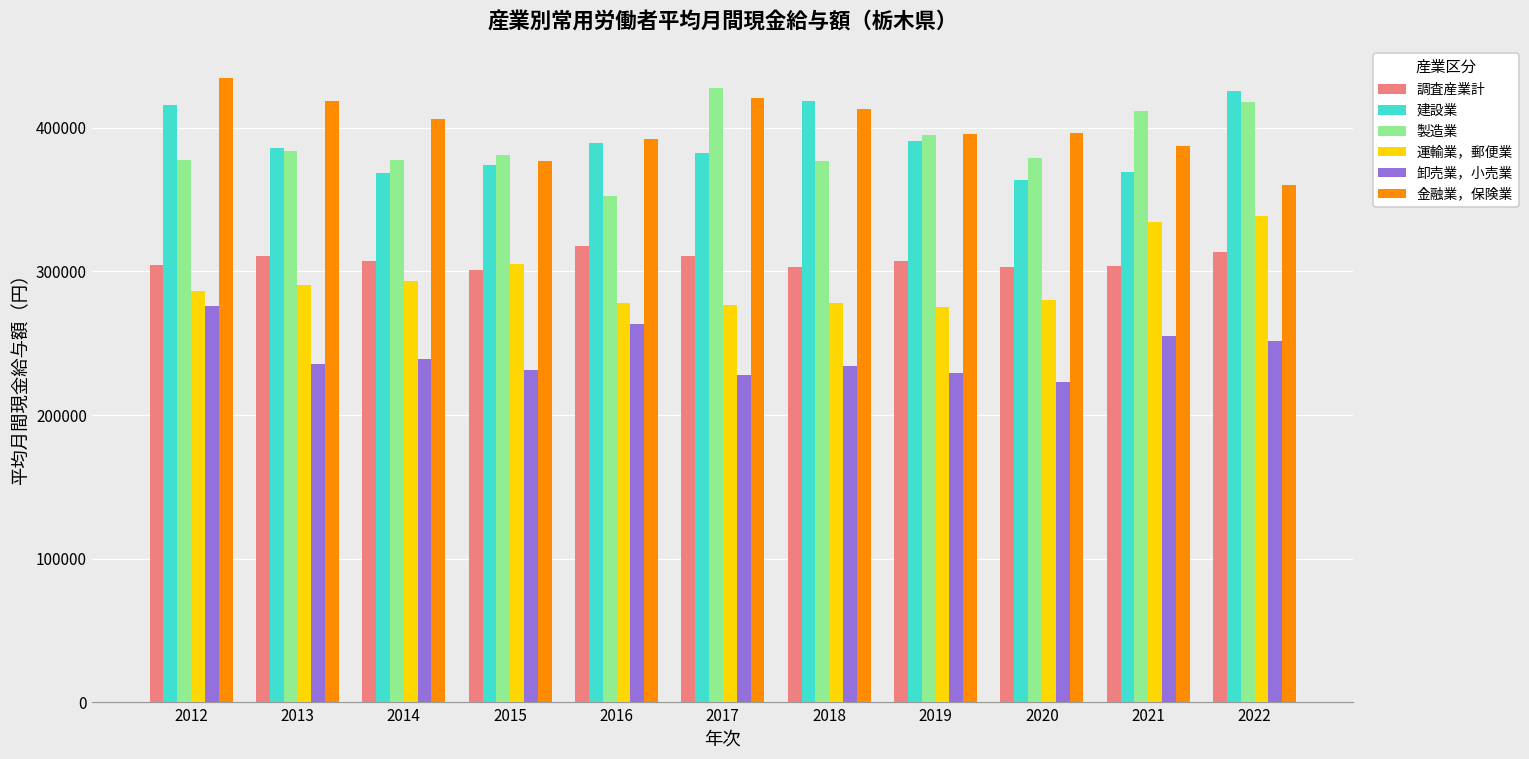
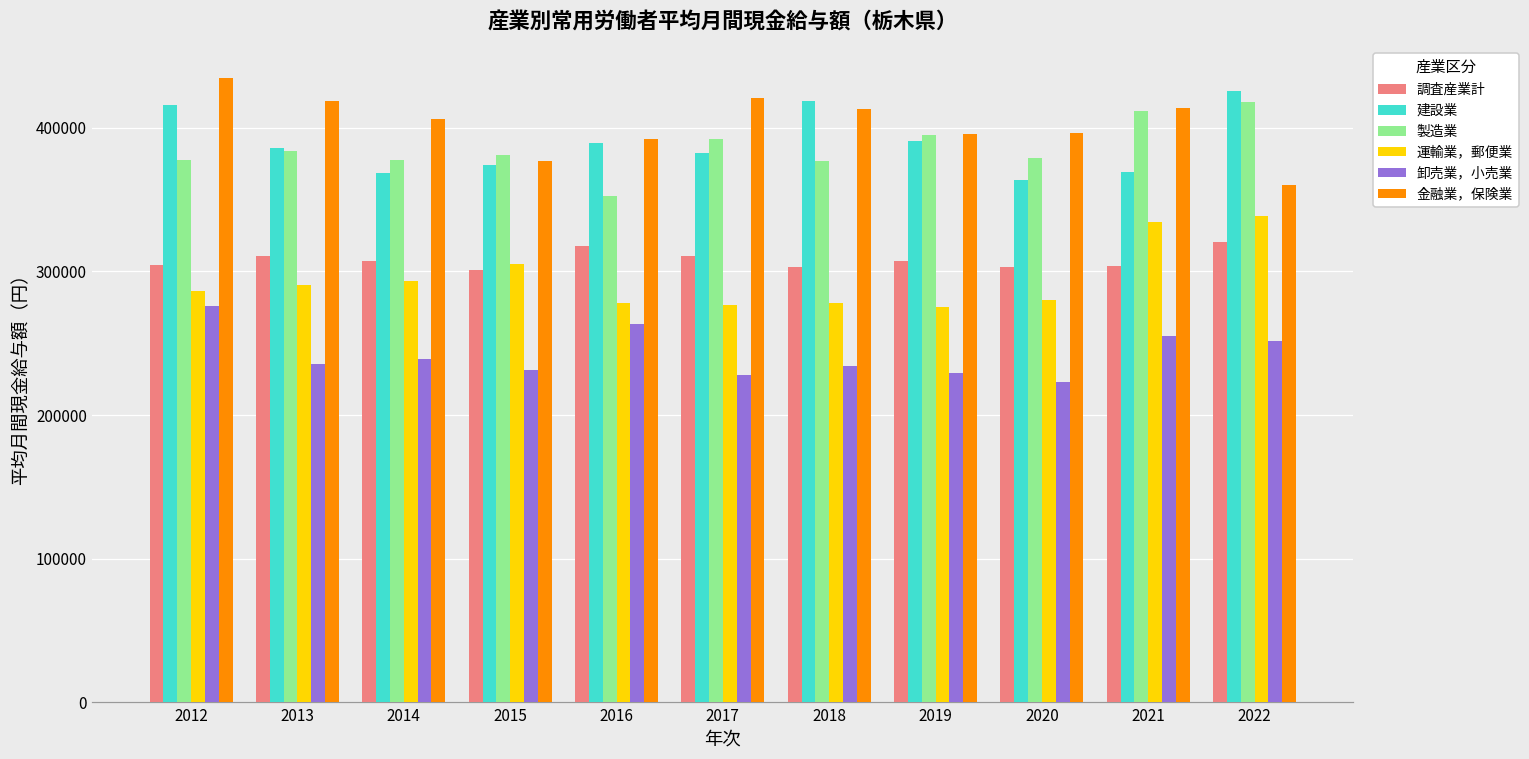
製造業, 2017: 428000 -> 392000
金融業，保険業, 2021: 387000 -> 414000
調査産業計, 2022: 314000 -> 321000
